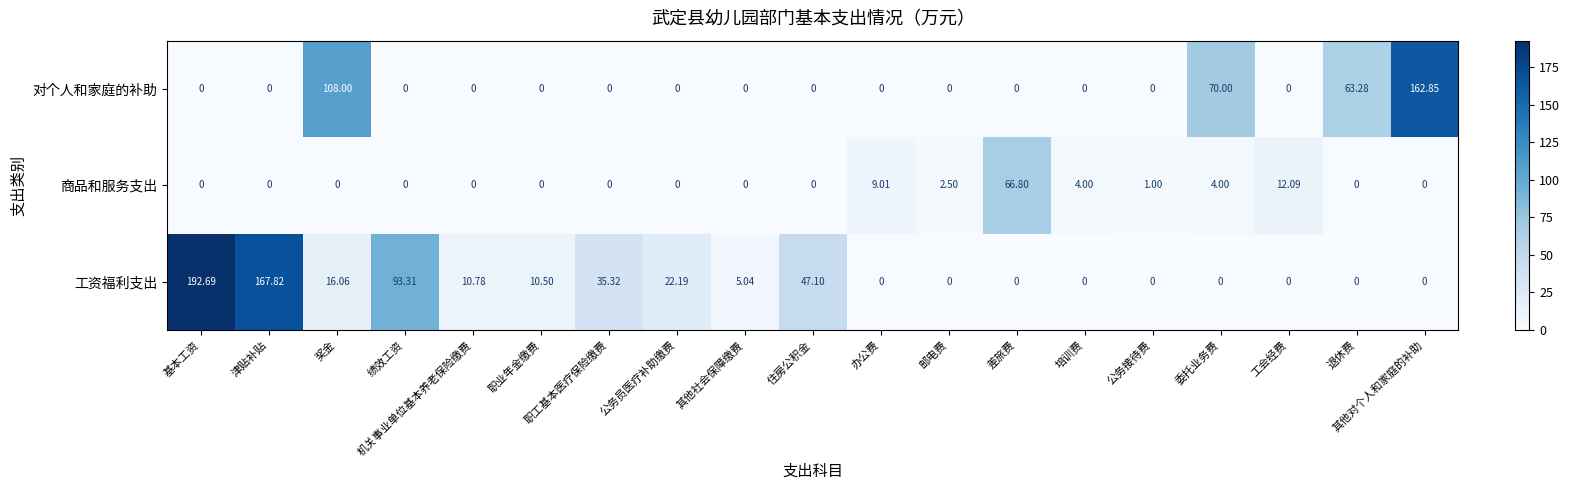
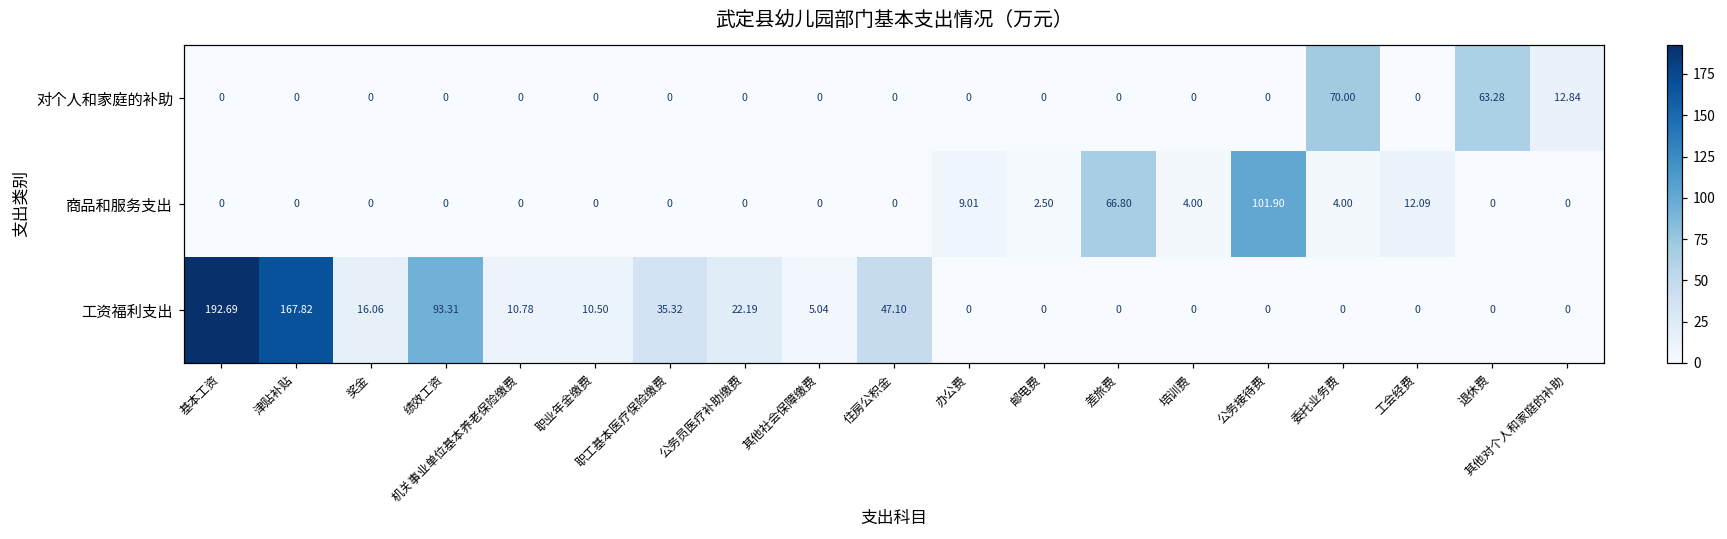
对个人和家庭的补助, 奖金: 108.00 -> 0
对个人和家庭的补助, 其他对个人和家庭的补助: 162.85 -> 12.84
商品和服务支出, 公务接待费: 1.00 -> 101.90
